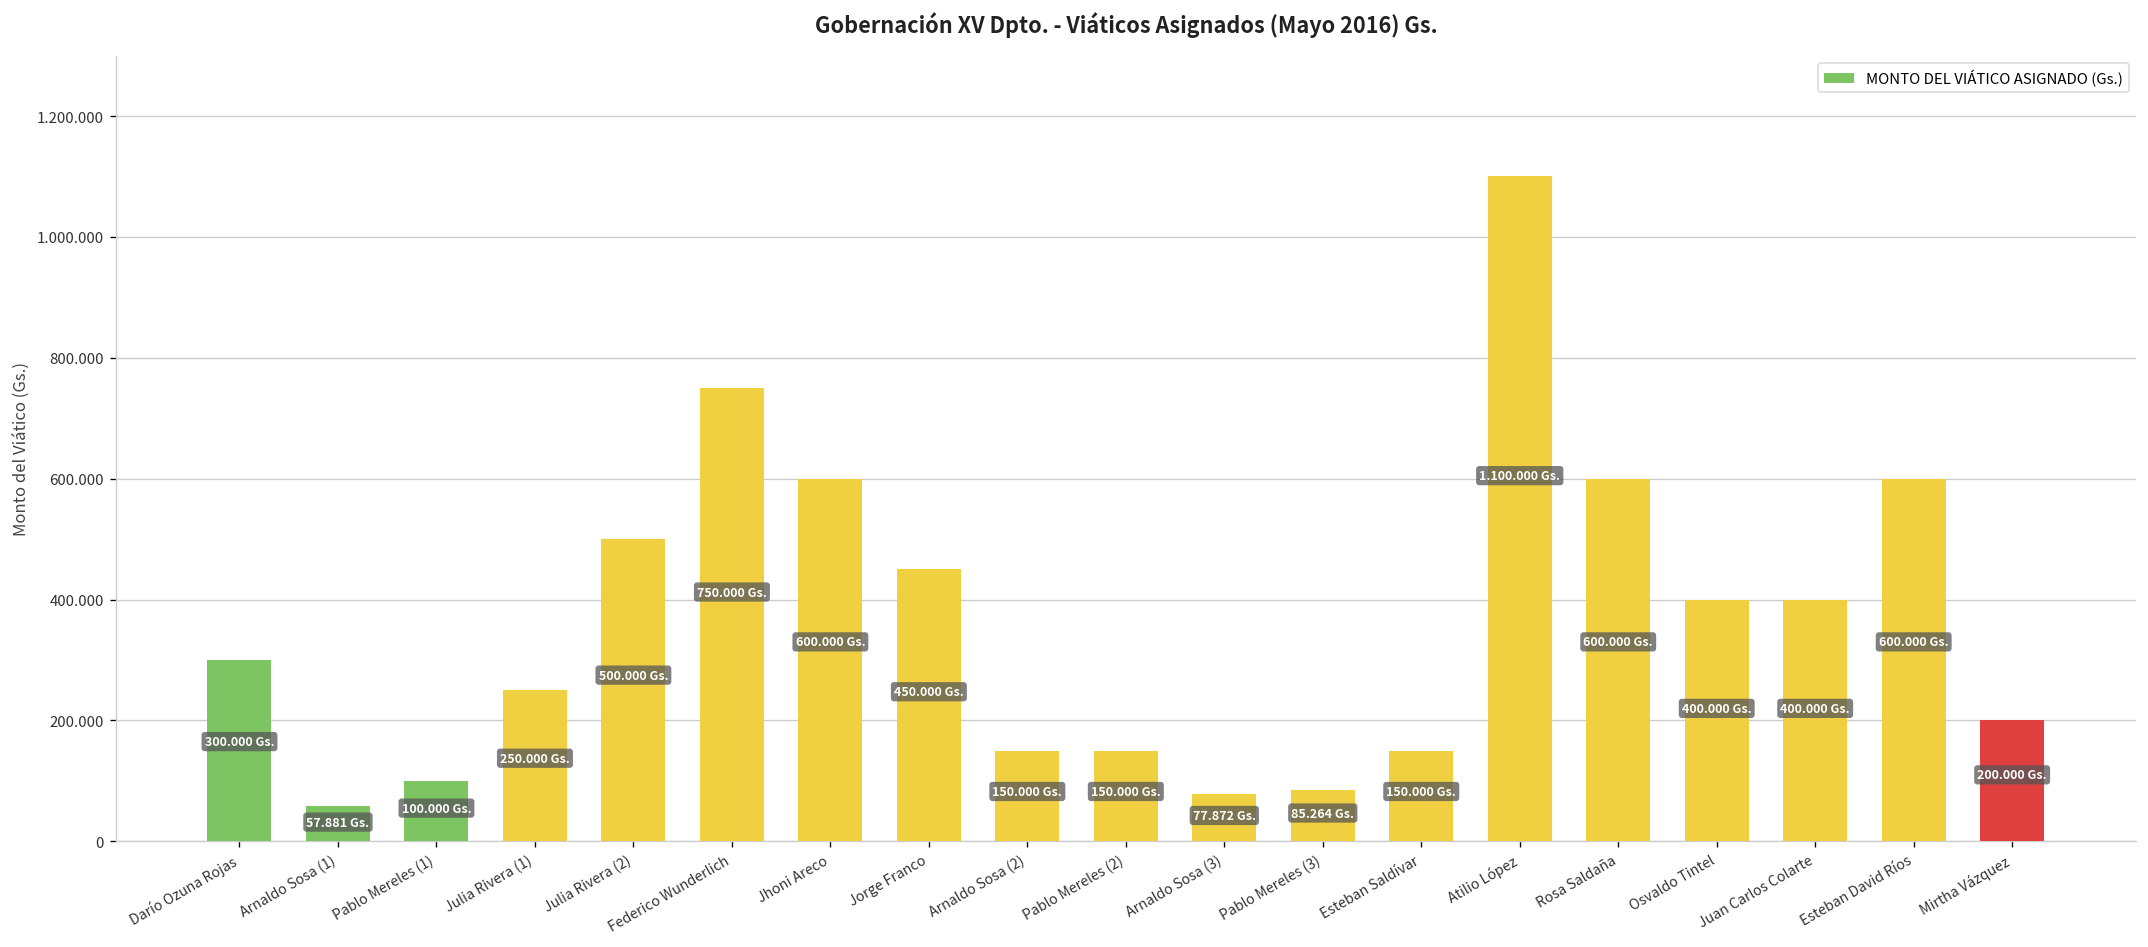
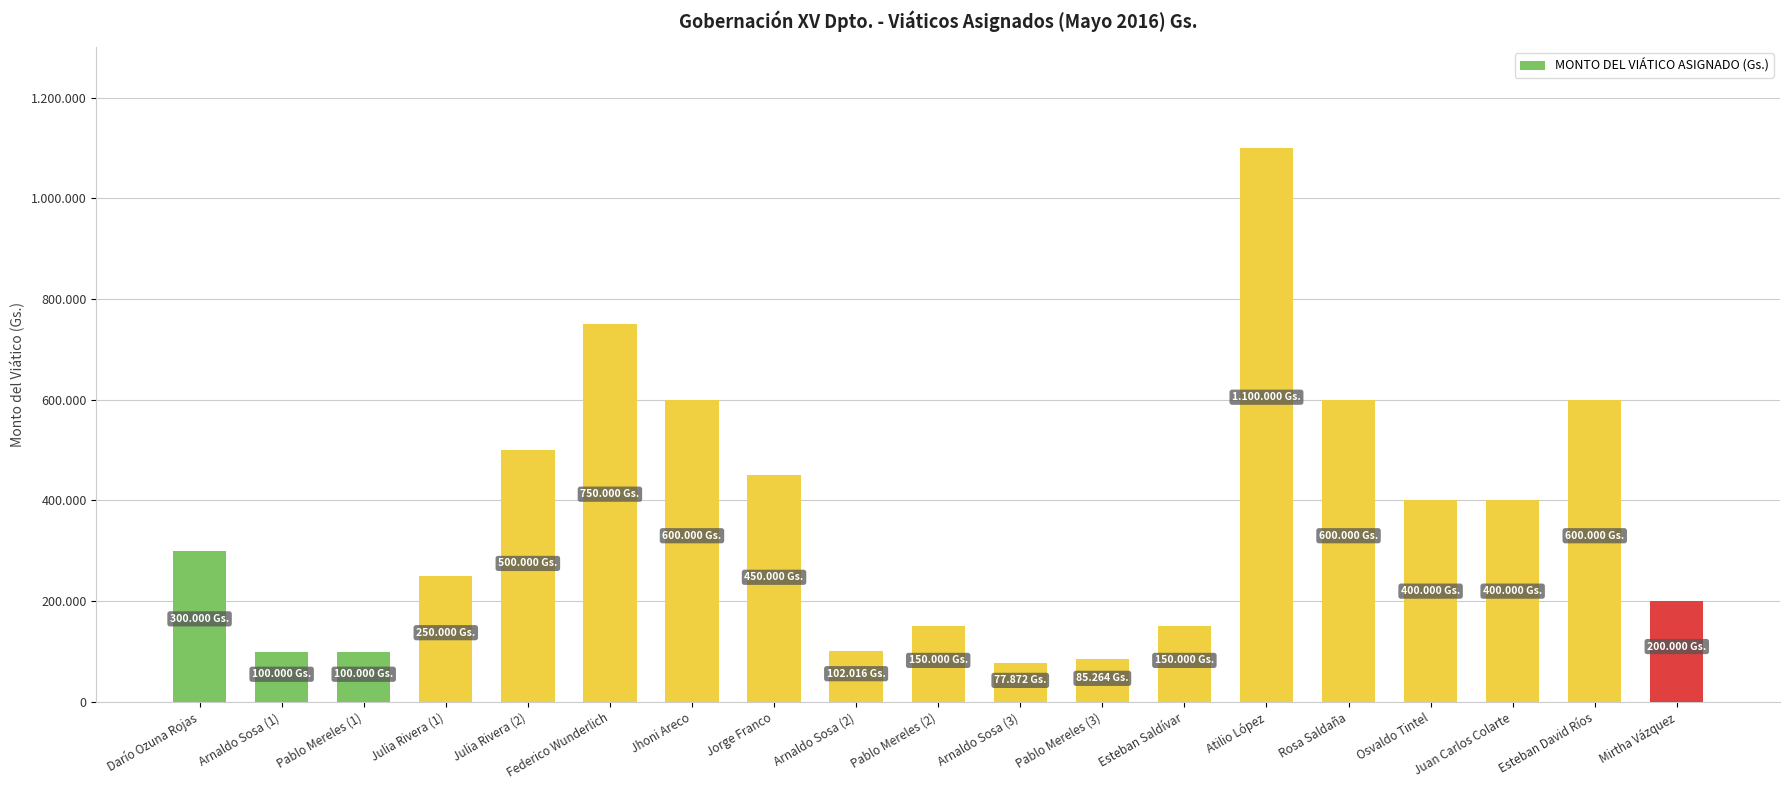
Arnaldo Sosa (1): 57.881 -> 100.000
Arnaldo Sosa (2): 150.000 -> 102.016
